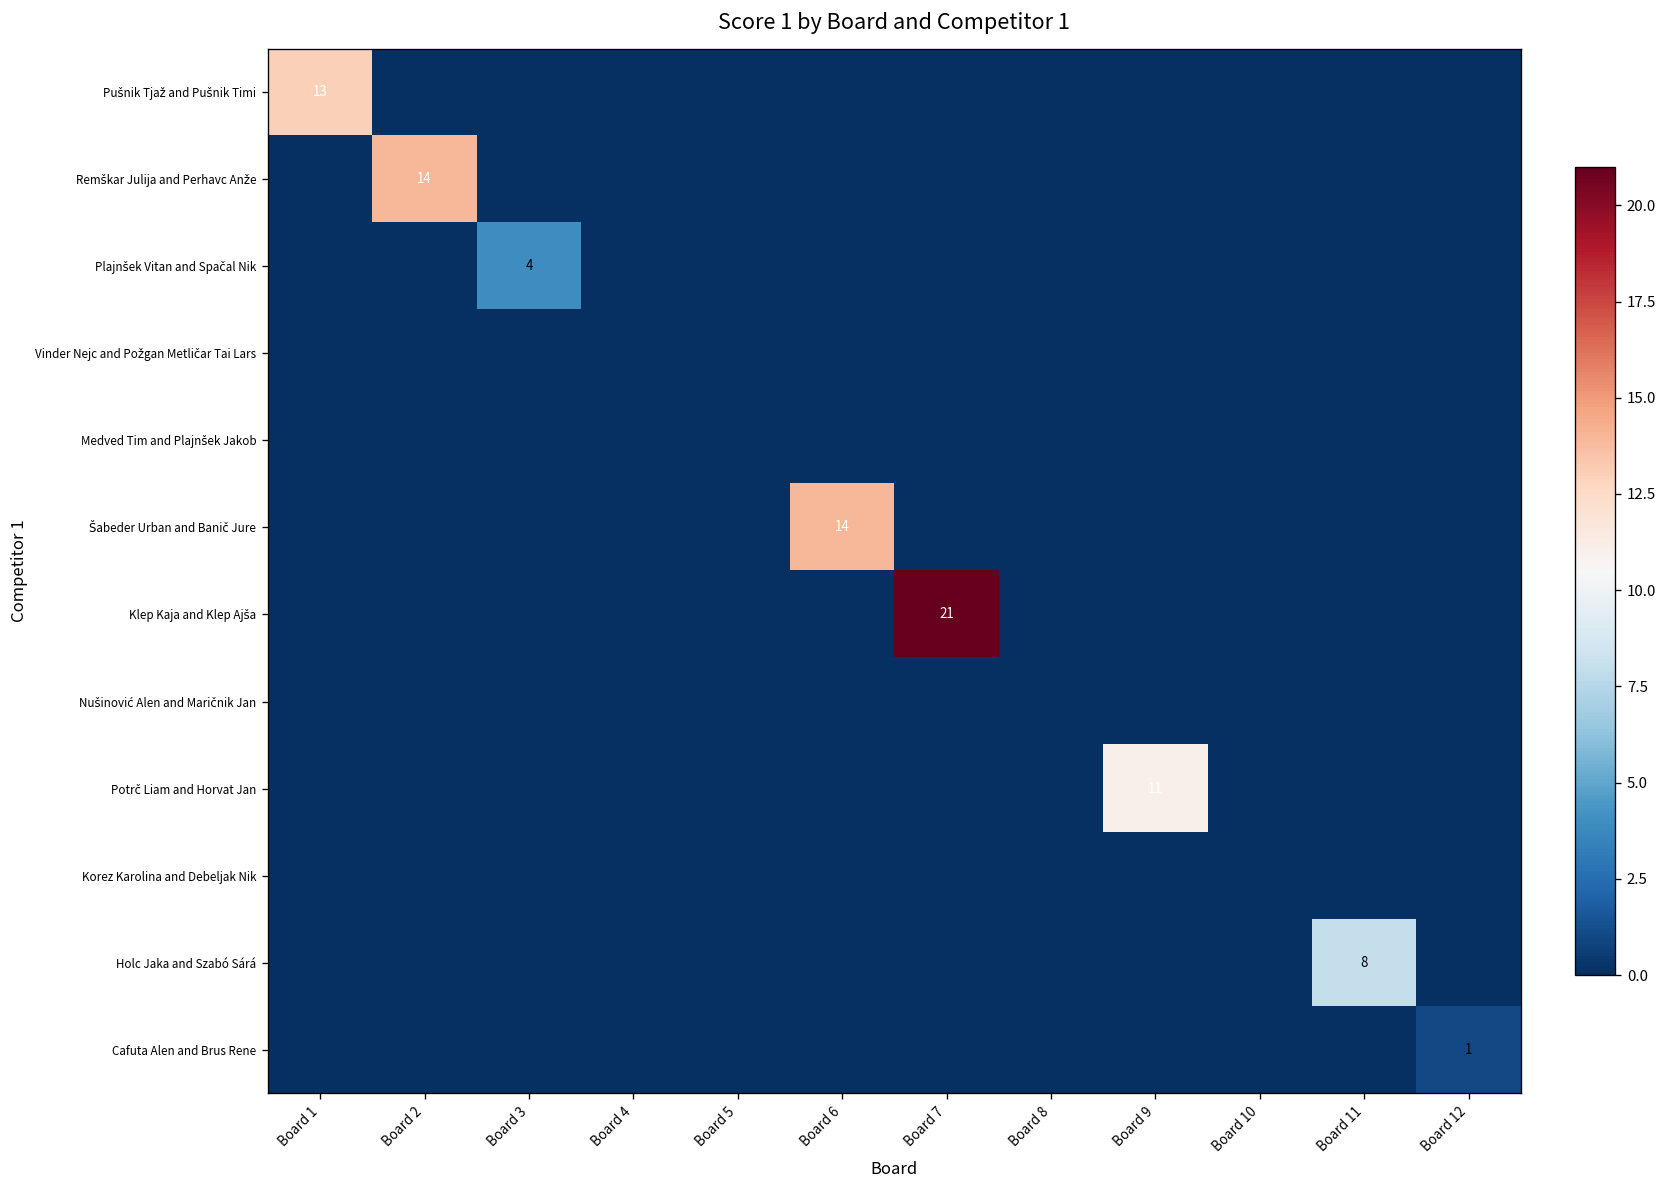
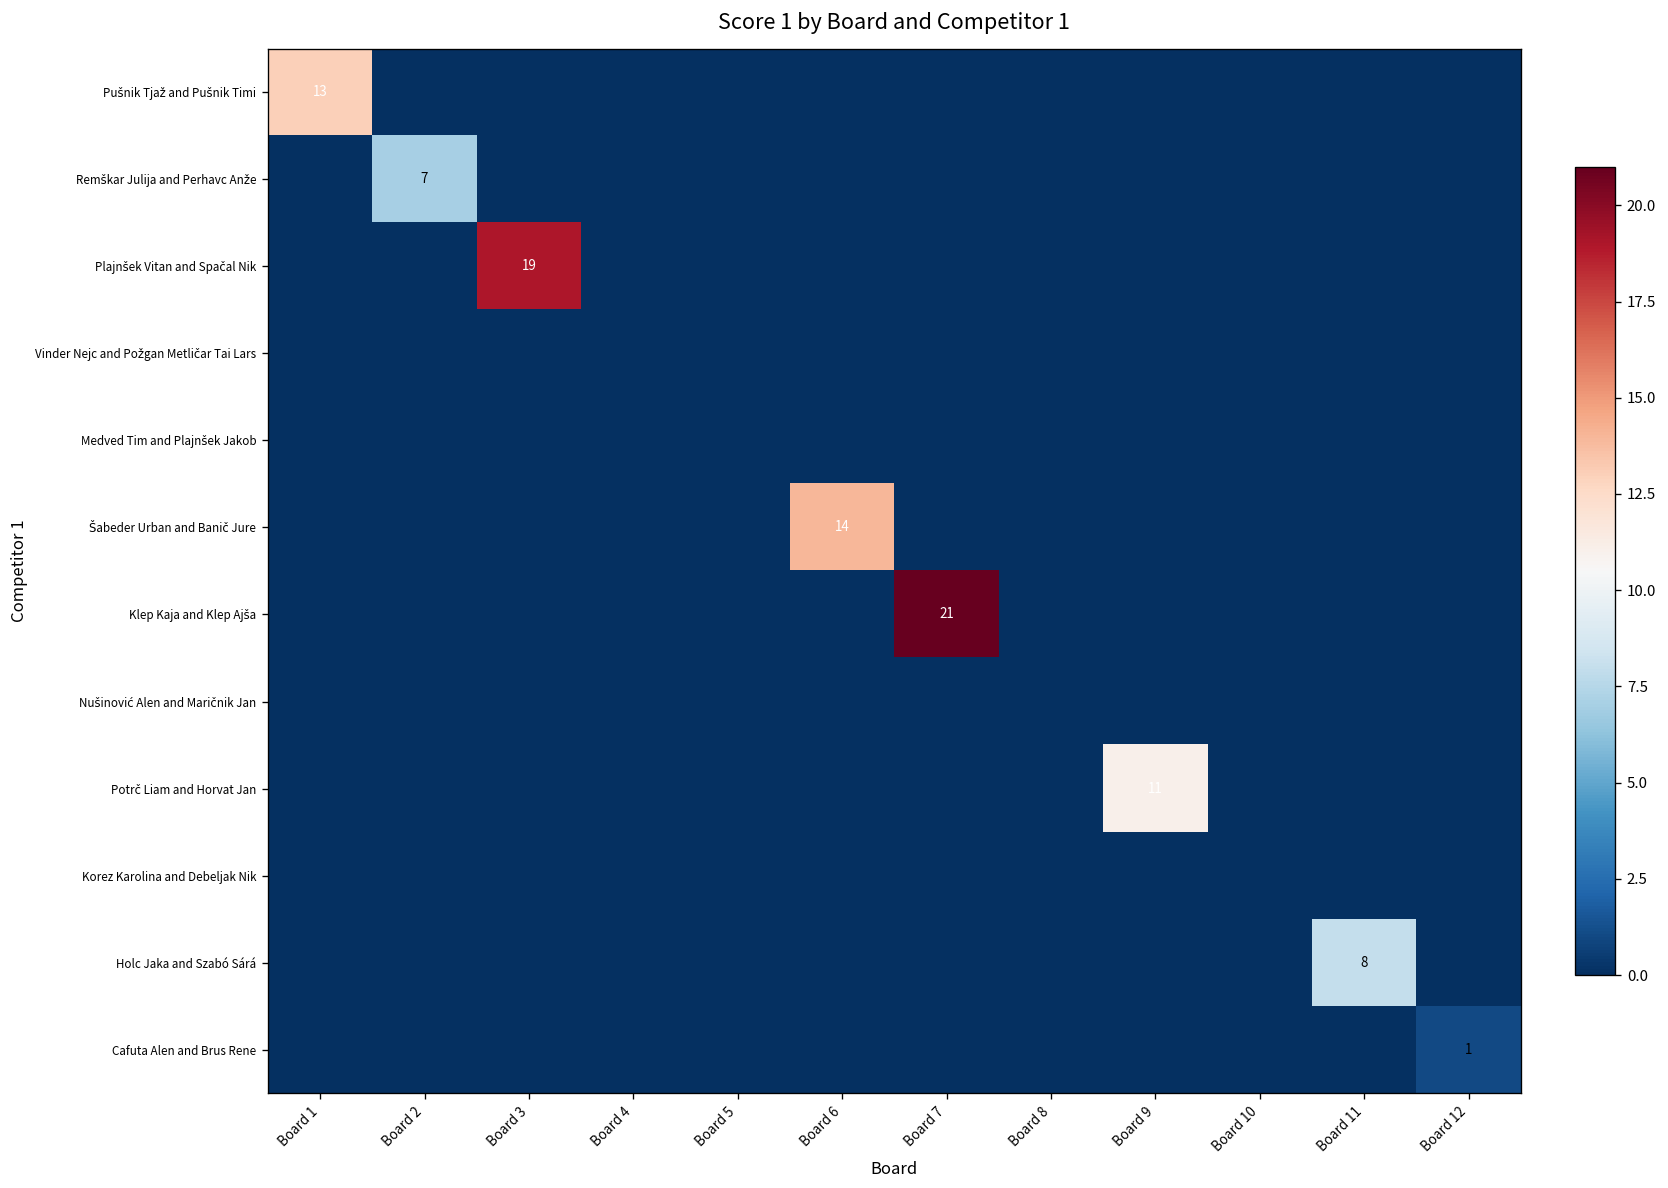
Remškar Julija and Perhavc Anže, Board 2: 14 -> 7
Plajnšek Vitan and Spačal Nik, Board 3: 4 -> 19
